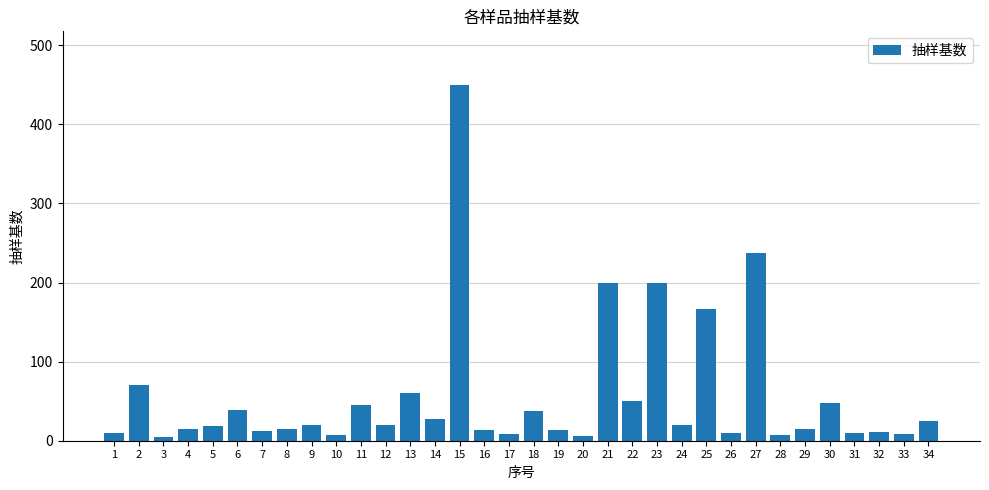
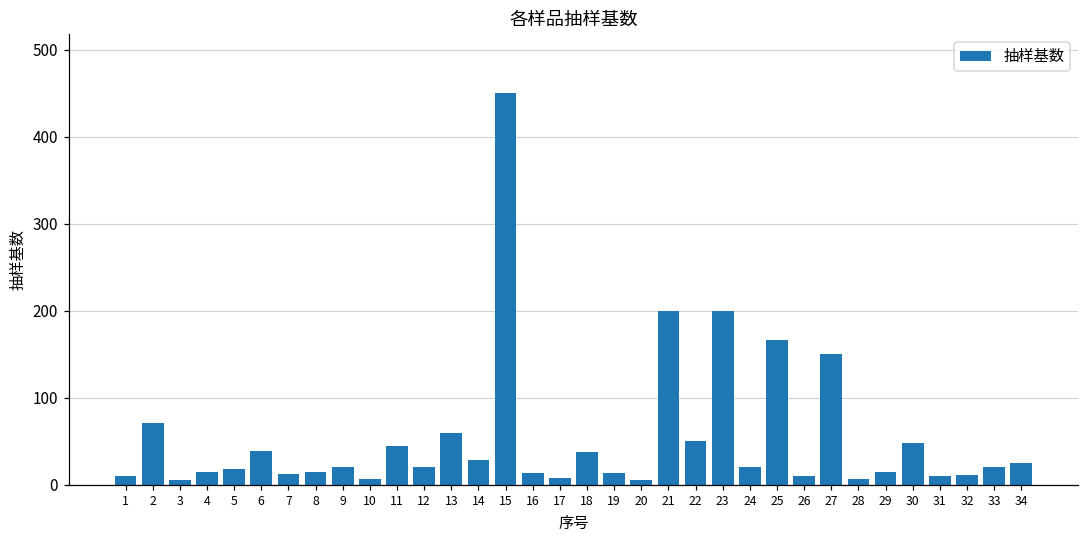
27: 240 -> 150
33: 10 -> 20
